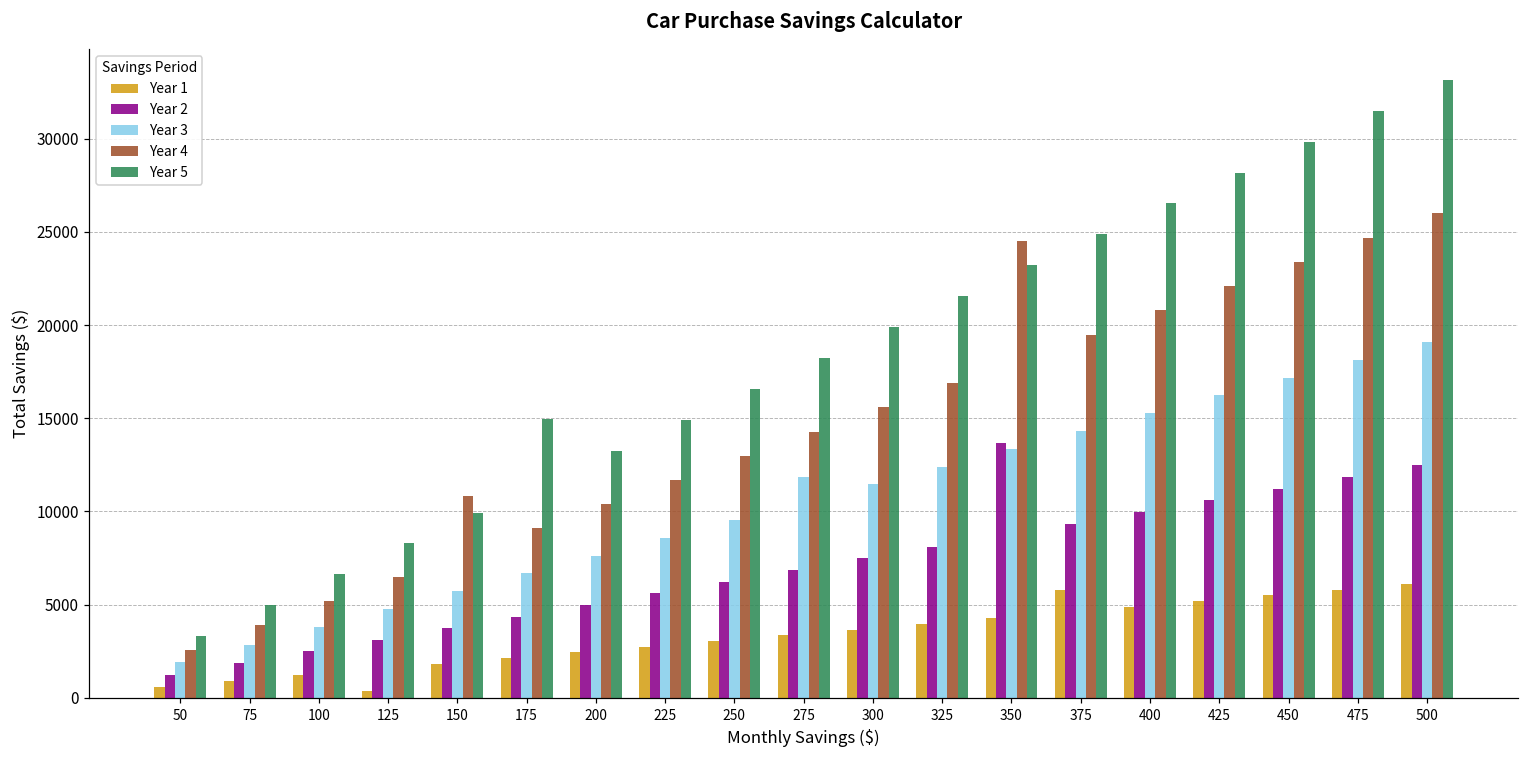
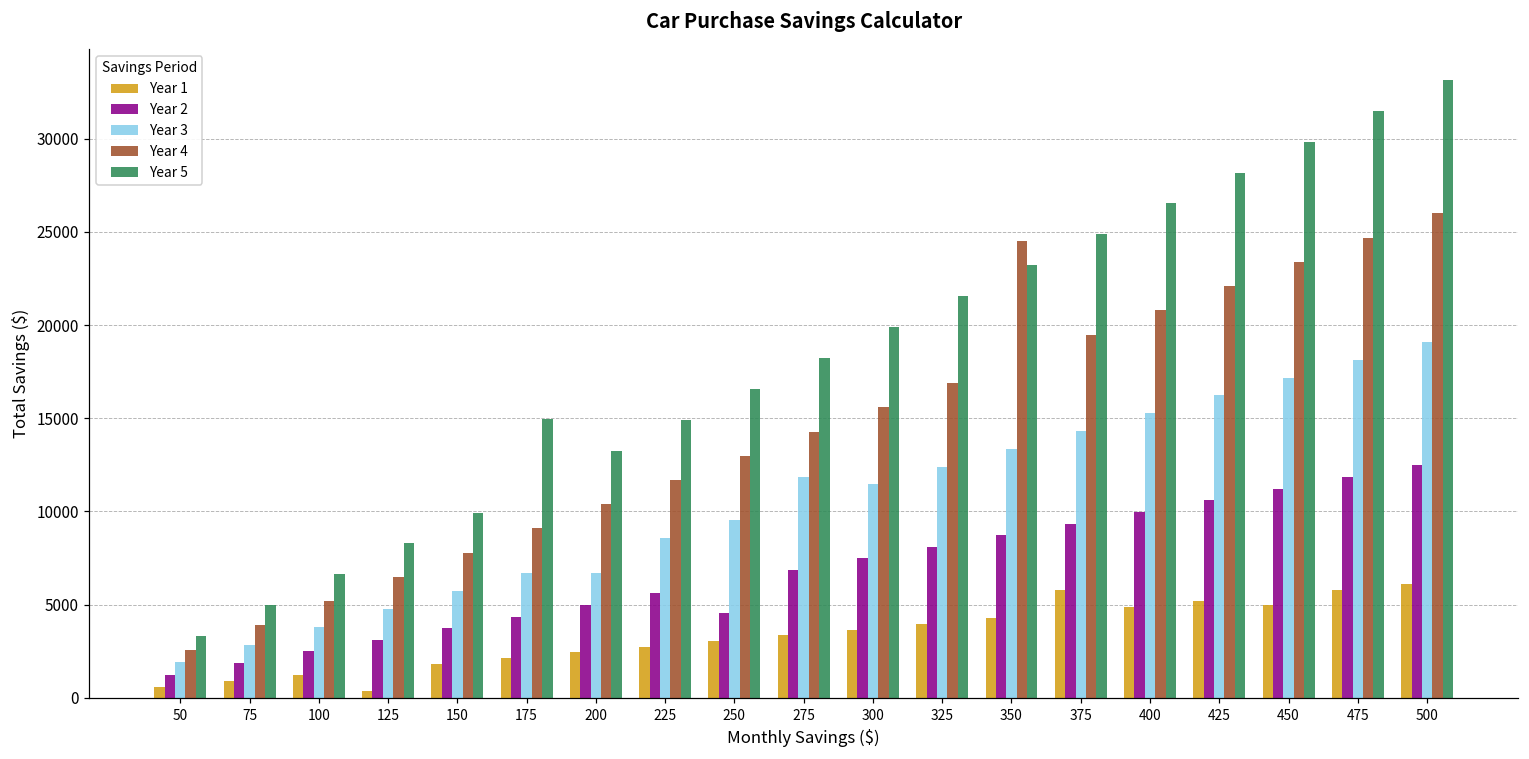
Year 4, 150: 10800 -> 7800
Year 3, 200: 7600 -> 6700
Year 2, 250: 6200 -> 4600
Year 2, 350: 13700 -> 8700
Year 1, 450: 5500 -> 5000
